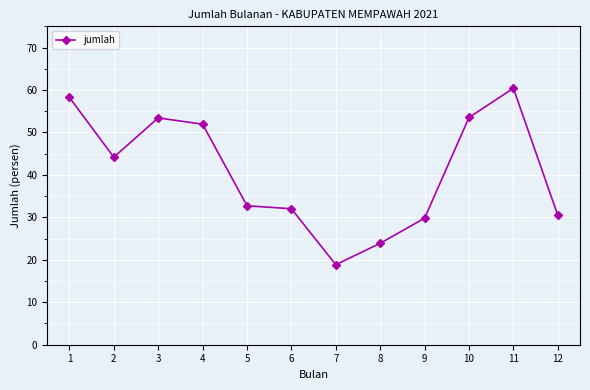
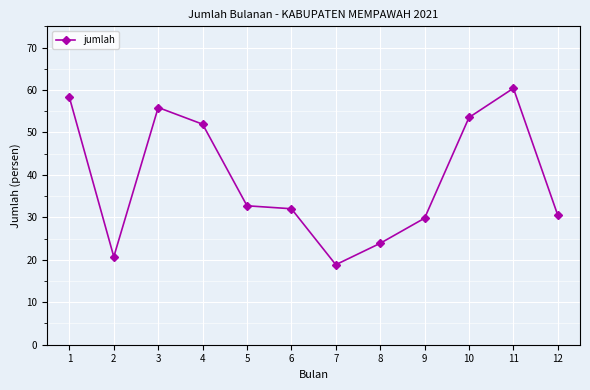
2: 44 -> 21
3: 53 -> 56
